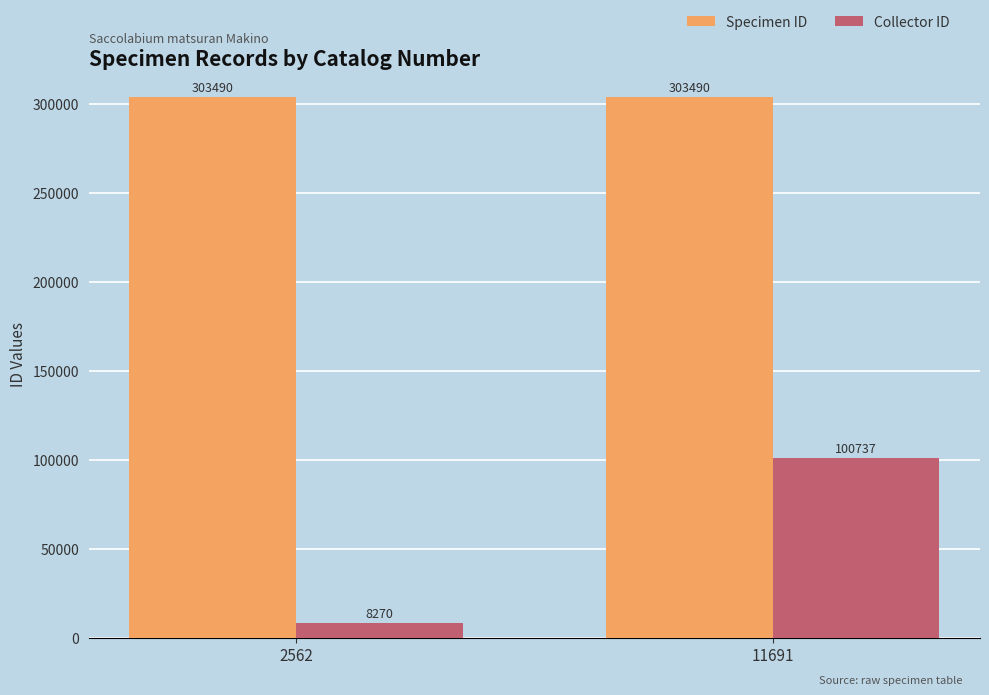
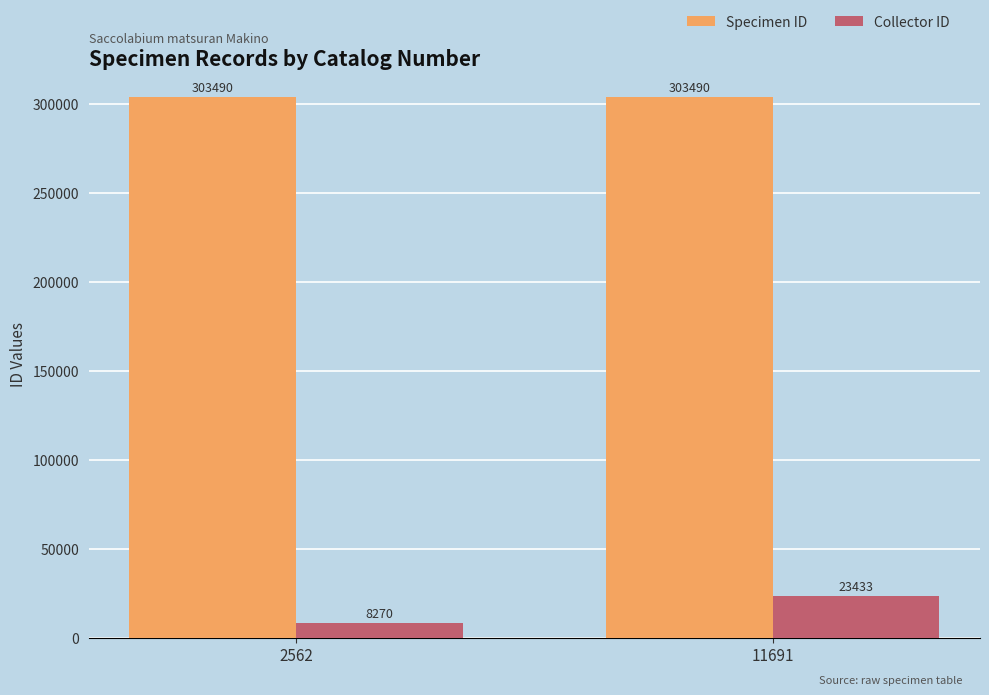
Collector ID, 11691: 100737 -> 23433
